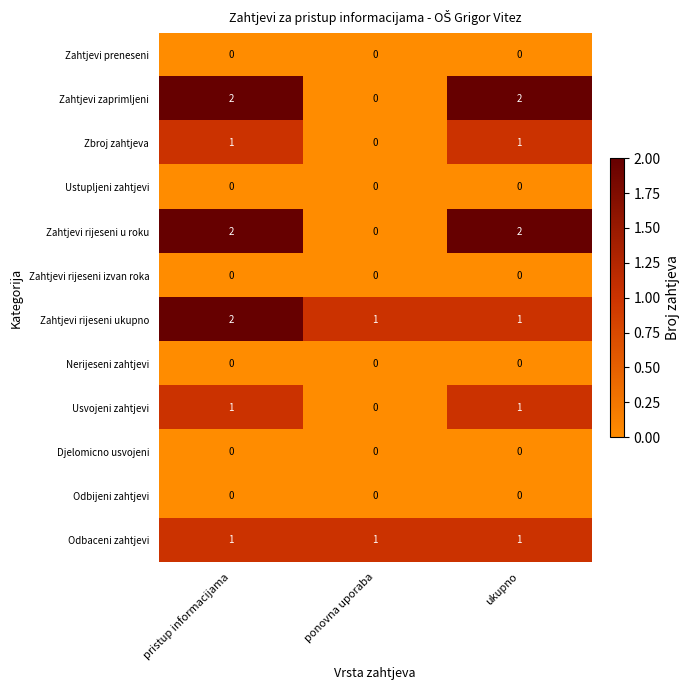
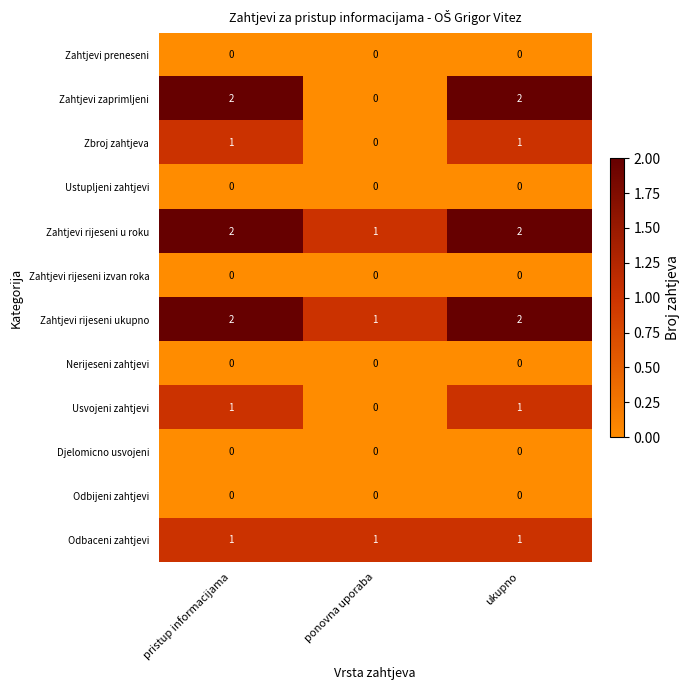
Zahtjevi rijeseni u roku, ponovna uporaba: 0 -> 1
Zahtjevi rijeseni ukupno, ukupno: 1 -> 2
